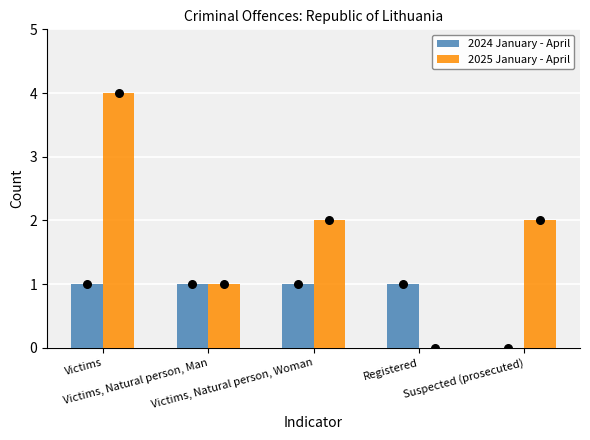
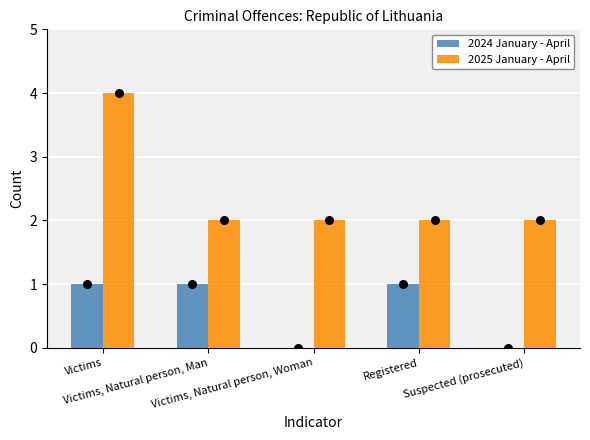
2025 January - April, Victims, Natural person, Man: 1 -> 2
2024 January - April, Victims, Natural person, Woman: 1 -> 0
2025 January - April, Registered: 0 -> 2
